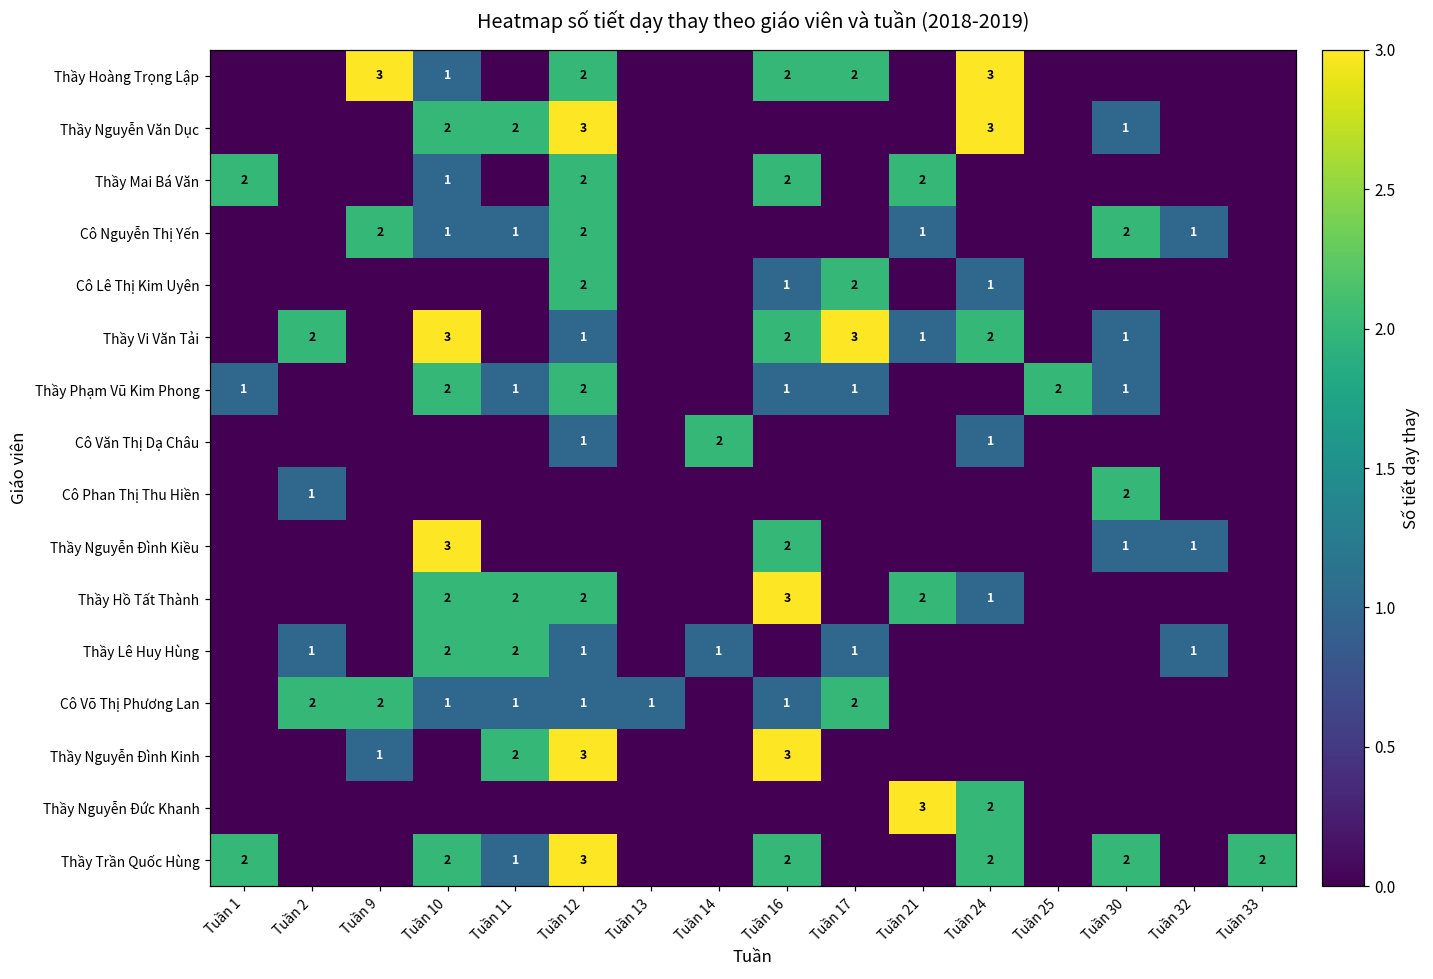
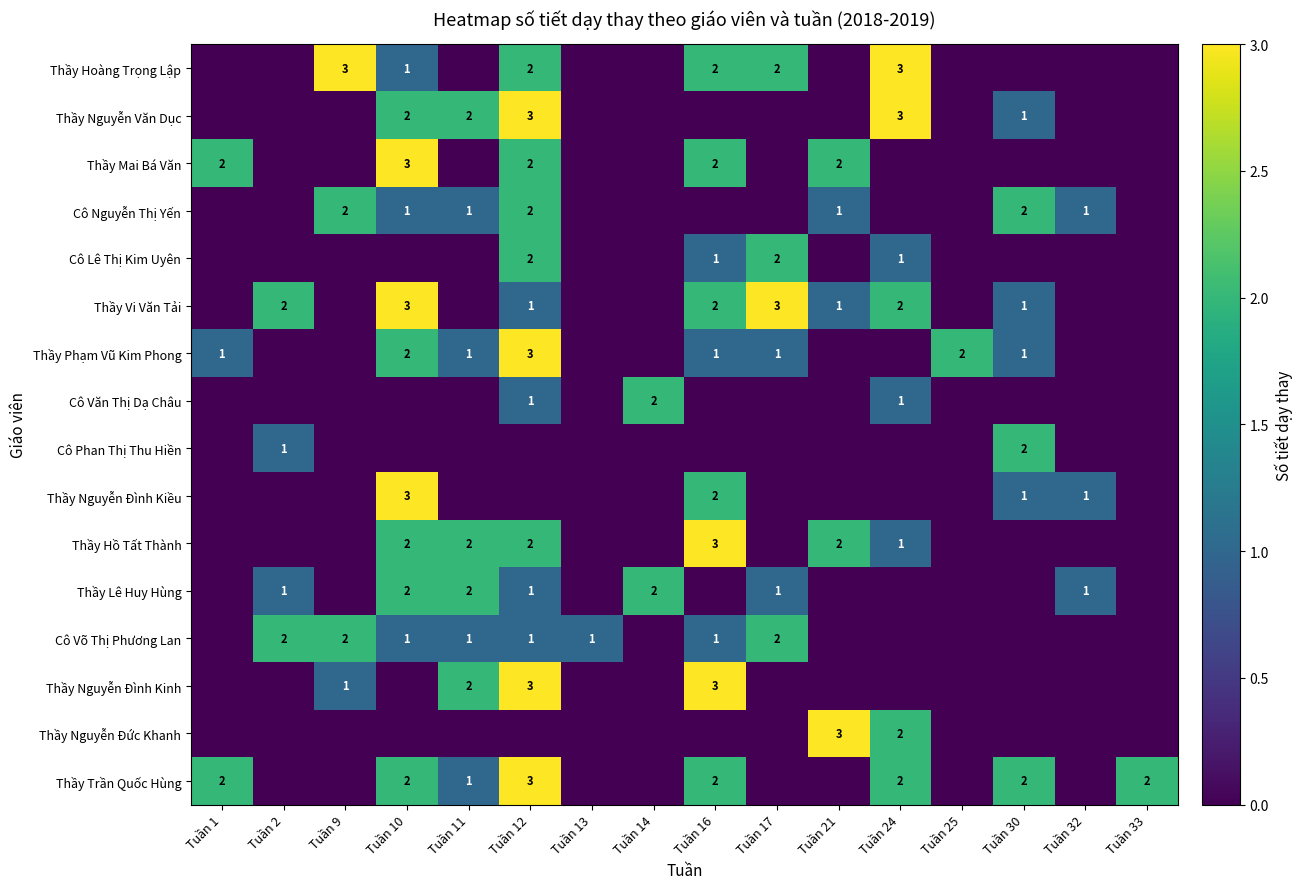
Thầy Mai Bá Văn, Tuần 10: 1 -> 3
Thầy Phạm Vũ Kim Phong, Tuần 12: 2 -> 3
Thầy Lê Huy Hùng, Tuần 14: 1 -> 2
